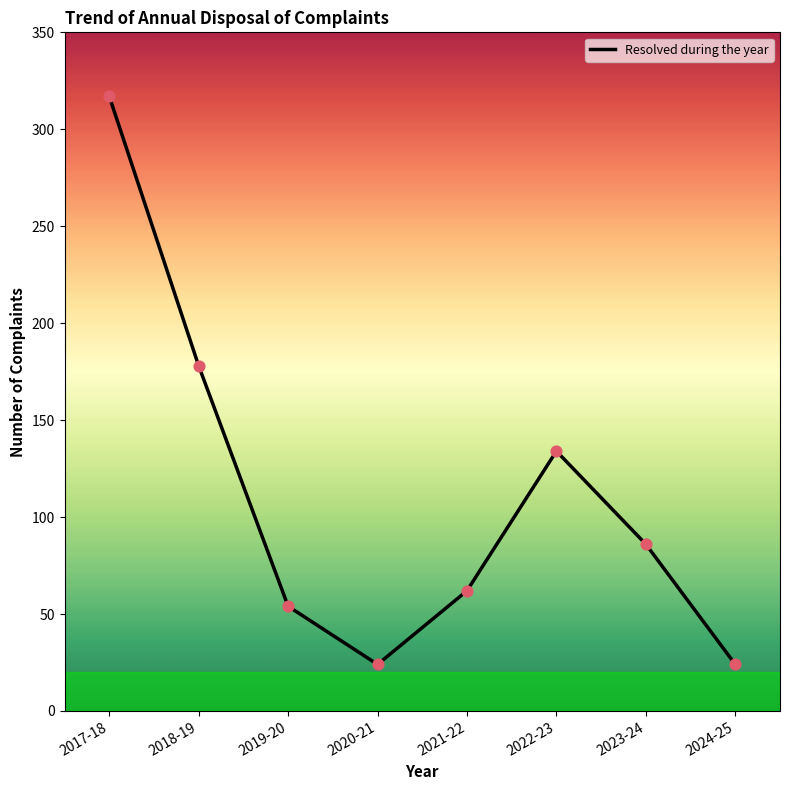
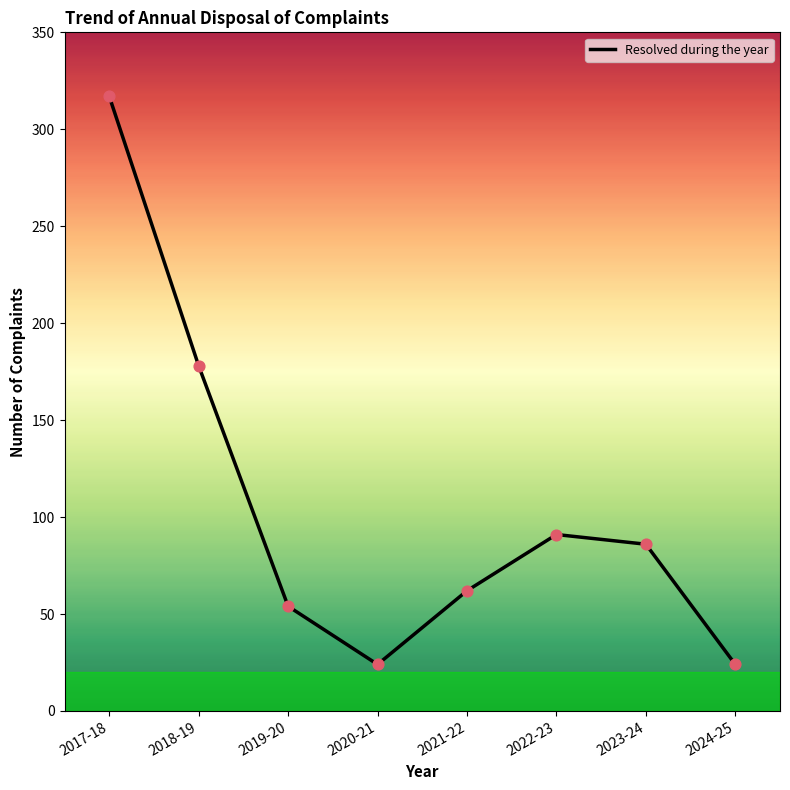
2022-23: 134 -> 91
